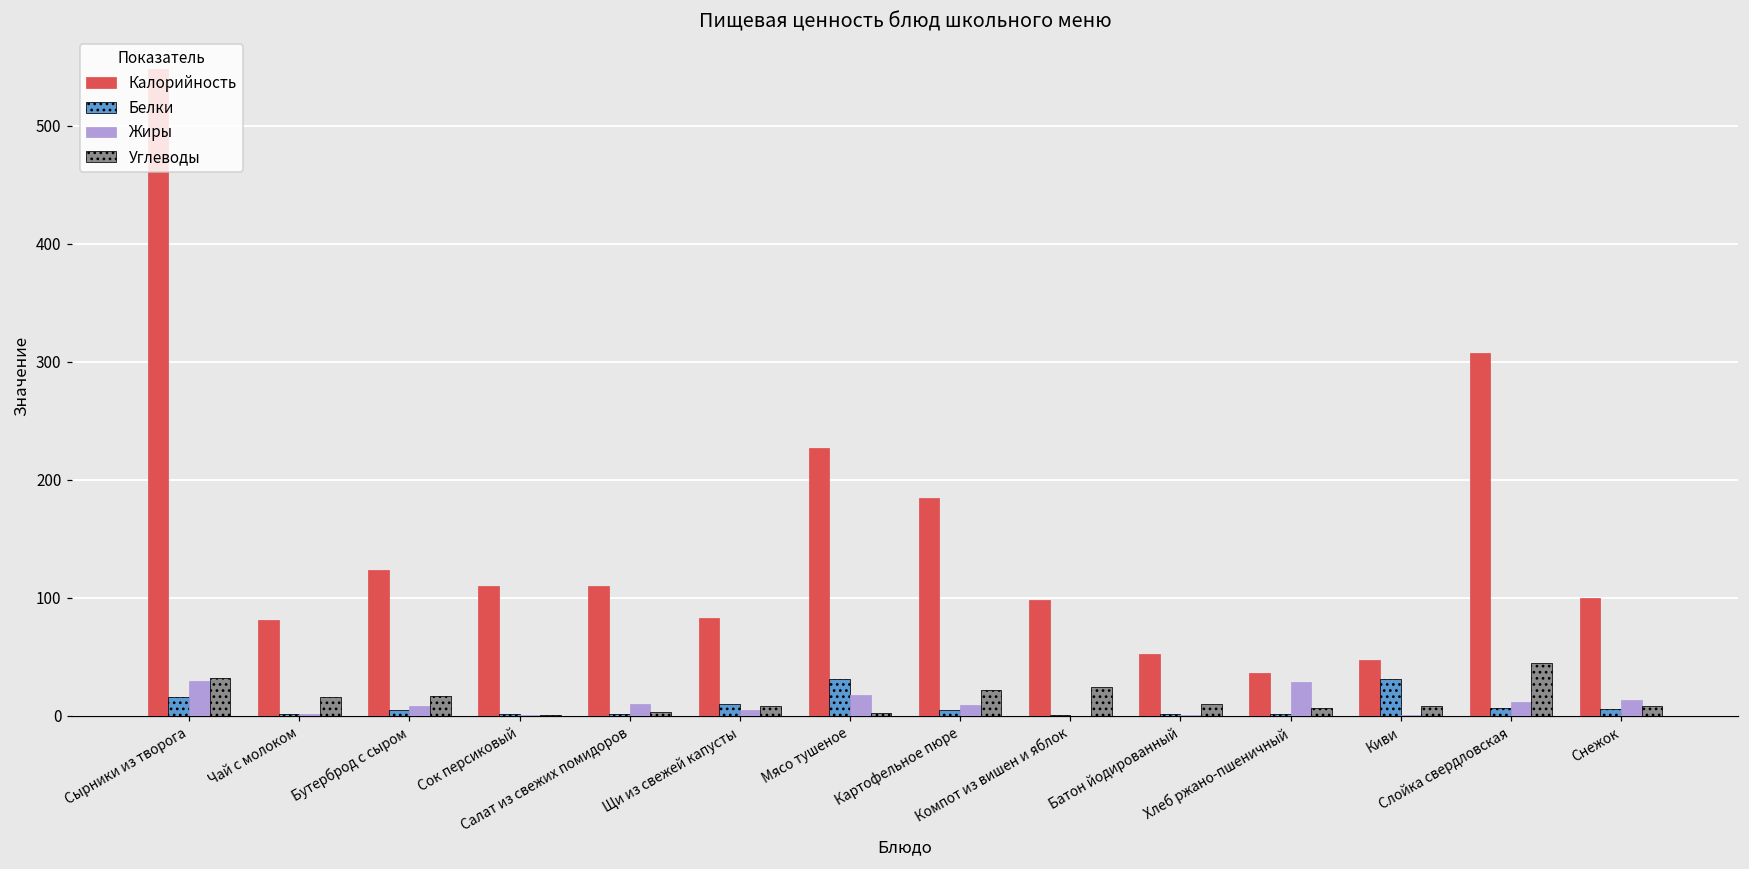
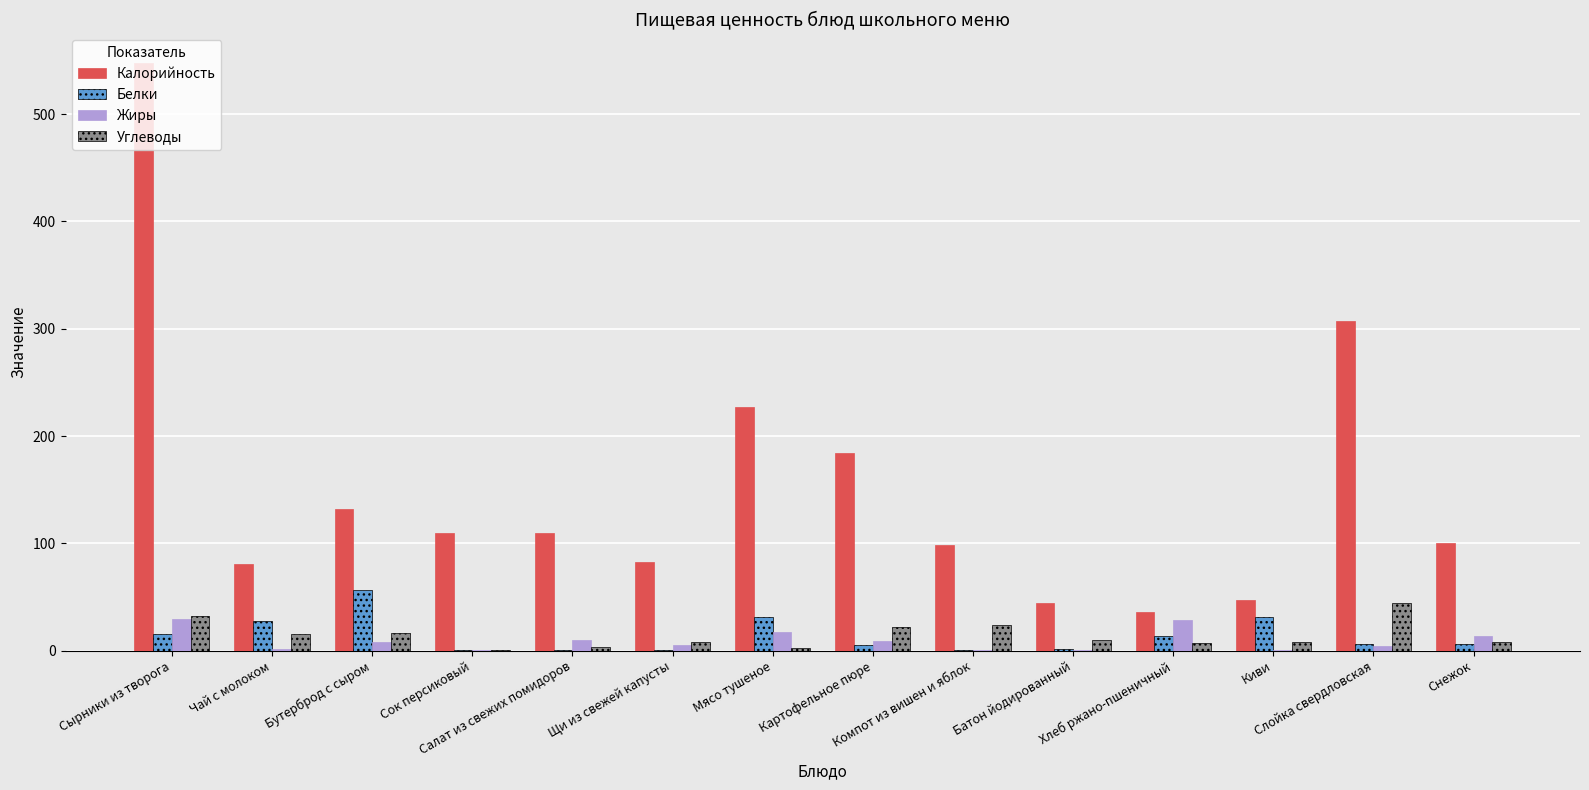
Белки, Чай с молоком: 2 -> 27
Калорийность, Бутерброд с сыром: 123 -> 132
Белки, Бутерброд с сыром: 5 -> 57
Белки, Щи из свежей капусты: 10 -> 1
Калорийность, Батон йодированный: 52 -> 44
Белки, Хлеб ржано-пшеничный: 1 -> 13
Жиры, Слойка свердловская: 12 -> 4
